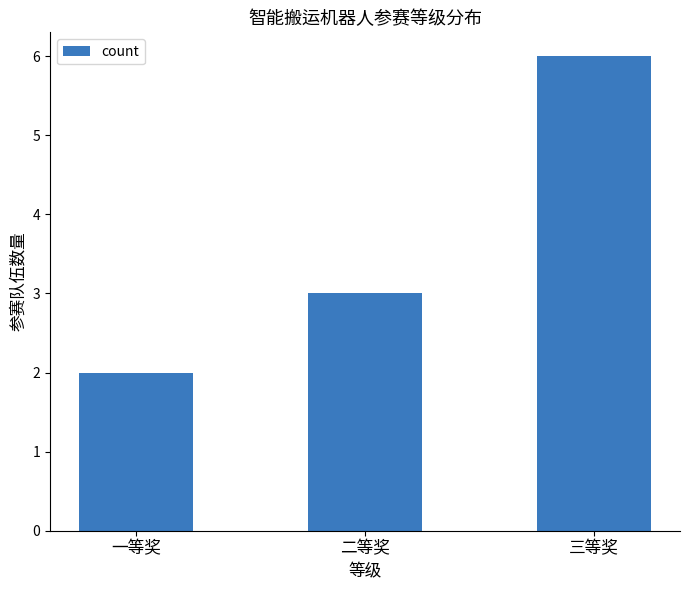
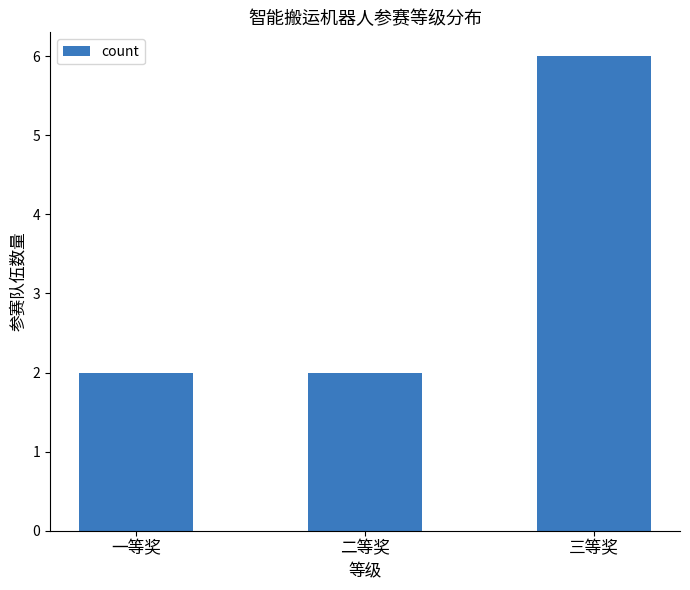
二等奖: 3 -> 2
